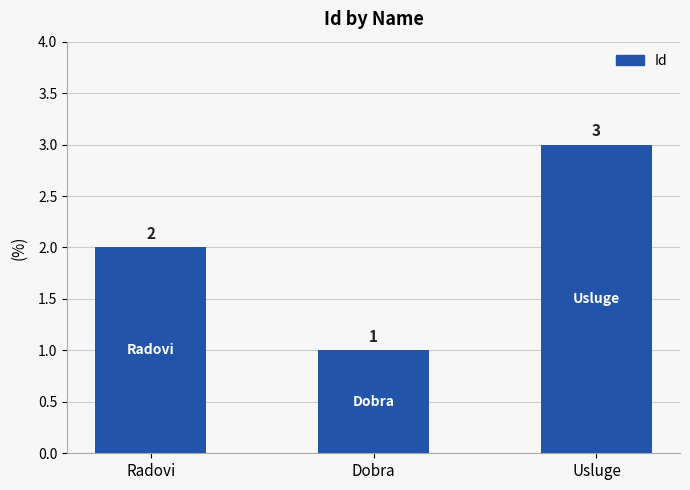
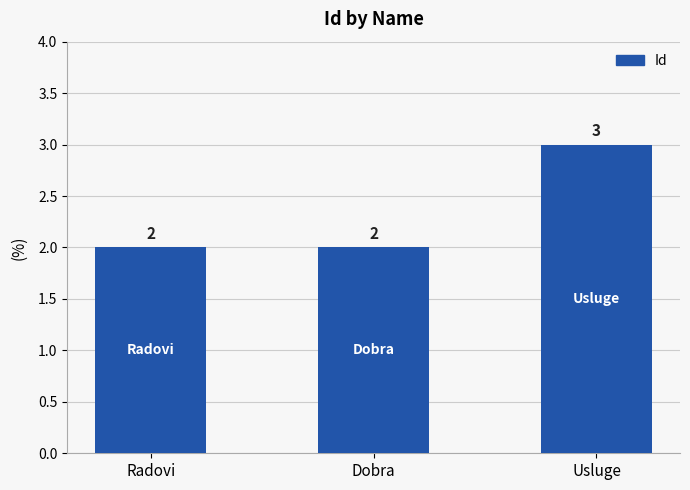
Dobra: 1 -> 2
